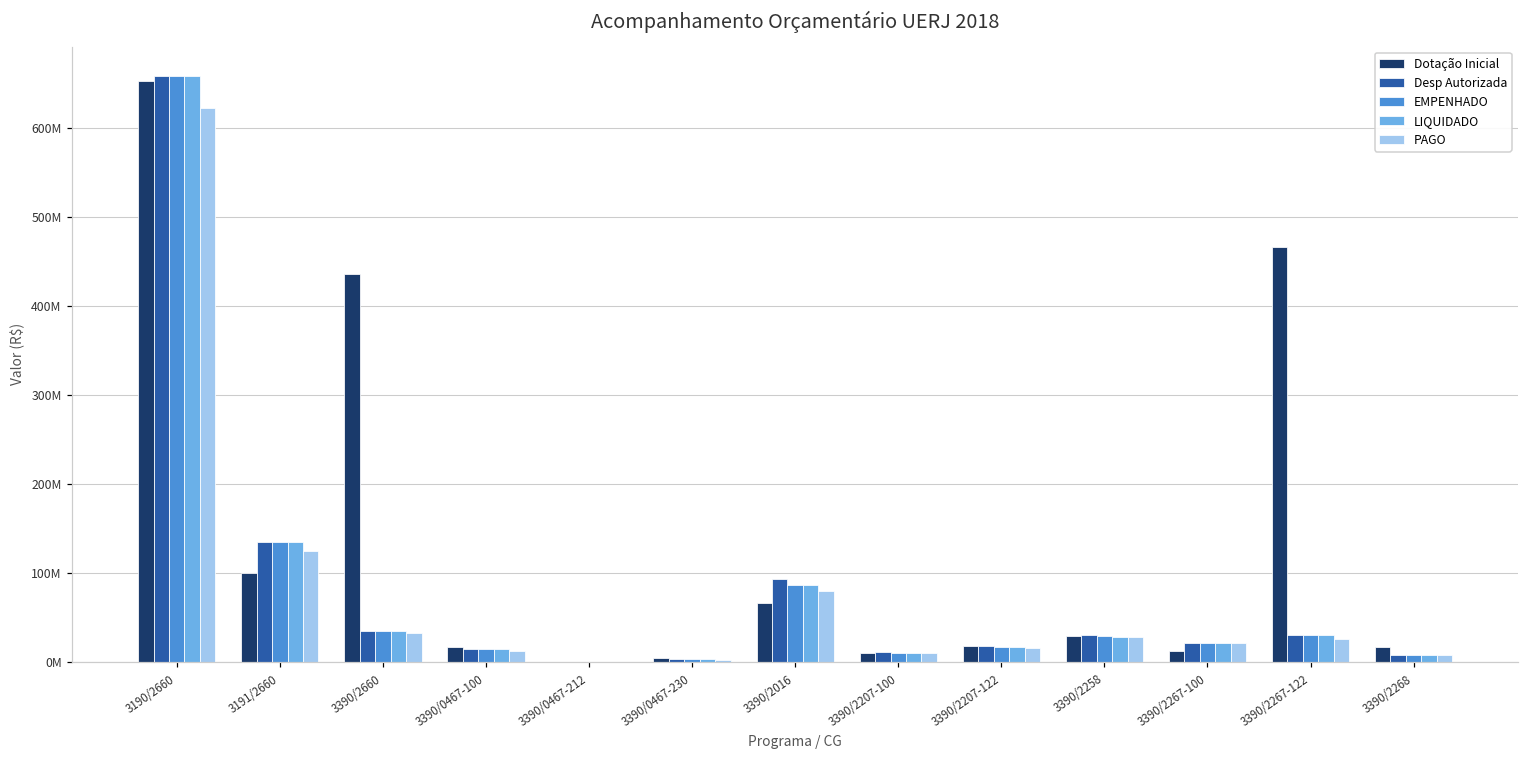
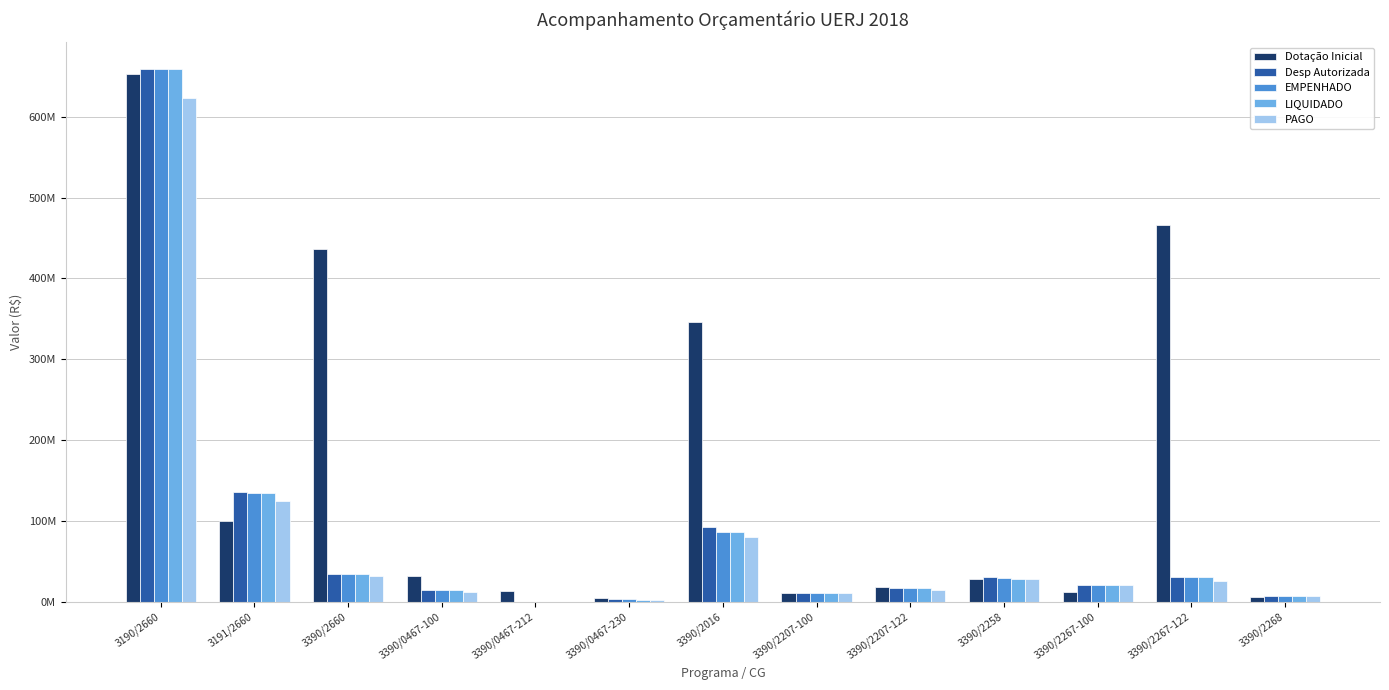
Dotação Inicial, 3390/0467-100: 20000000 -> 30000000
Dotação Inicial, 3390/0467-212: 0 -> 10000000
Dotação Inicial, 3390/2016: 70000000 -> 350000000
Dotação Inicial, 3390/2268: 20000000 -> 10000000
